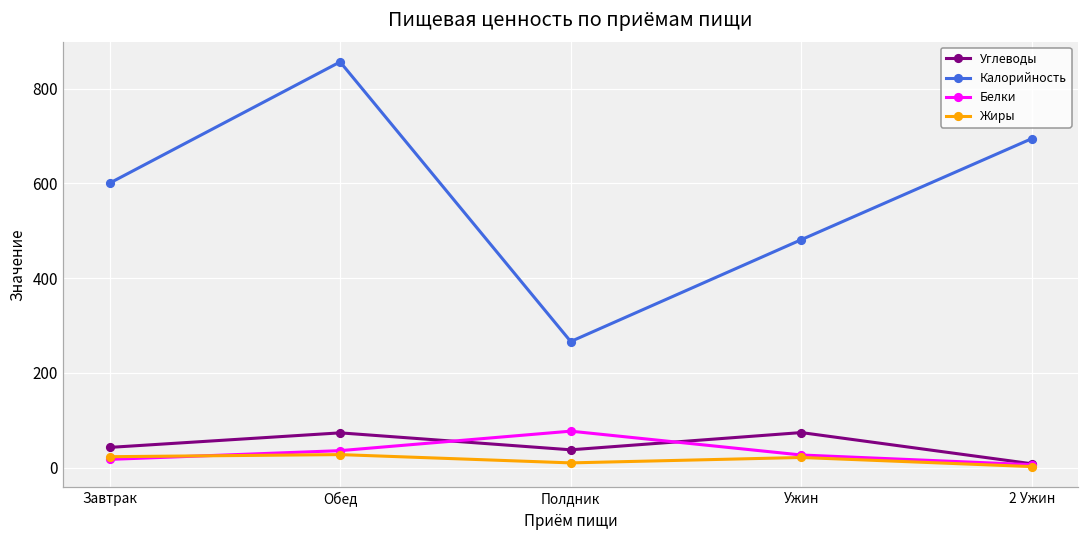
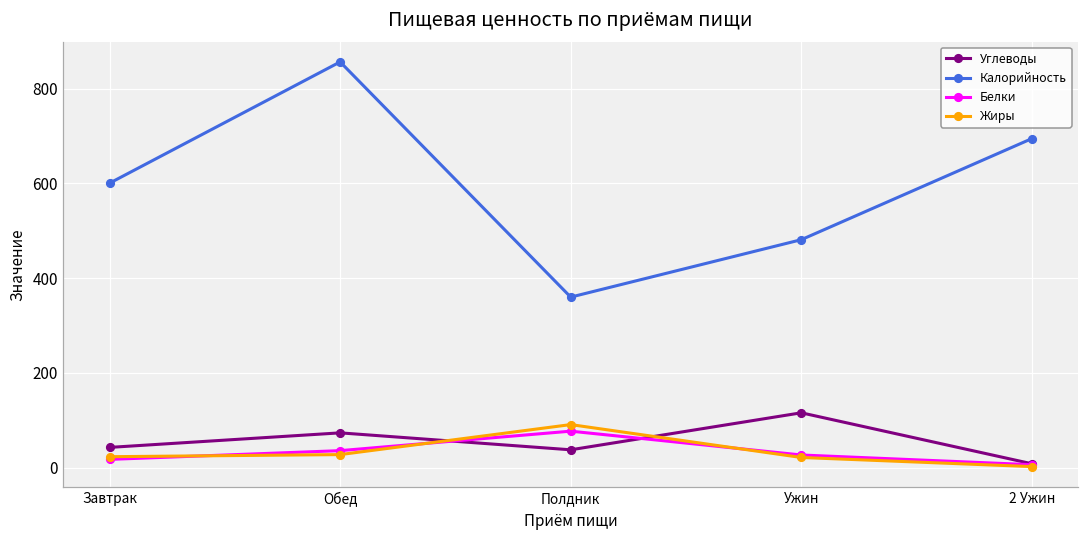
Калорийность, Полдник: 270 -> 360
Жиры, Полдник: 10 -> 90
Углеводы, Ужин: 70 -> 120
